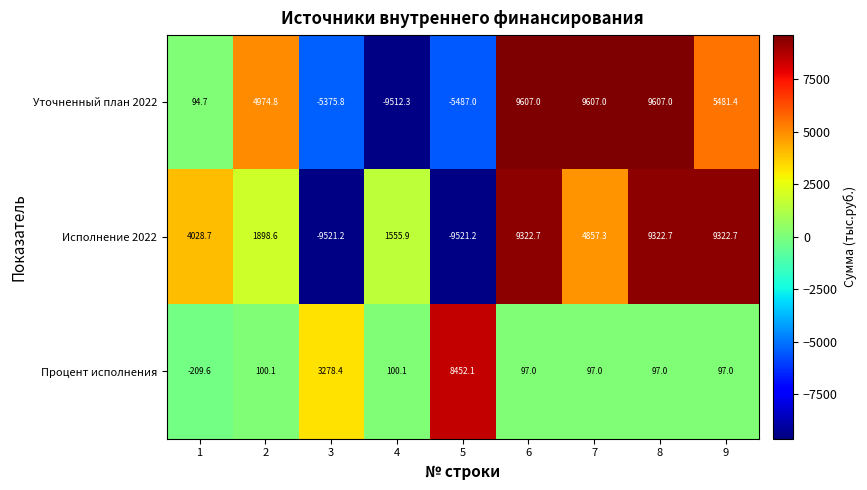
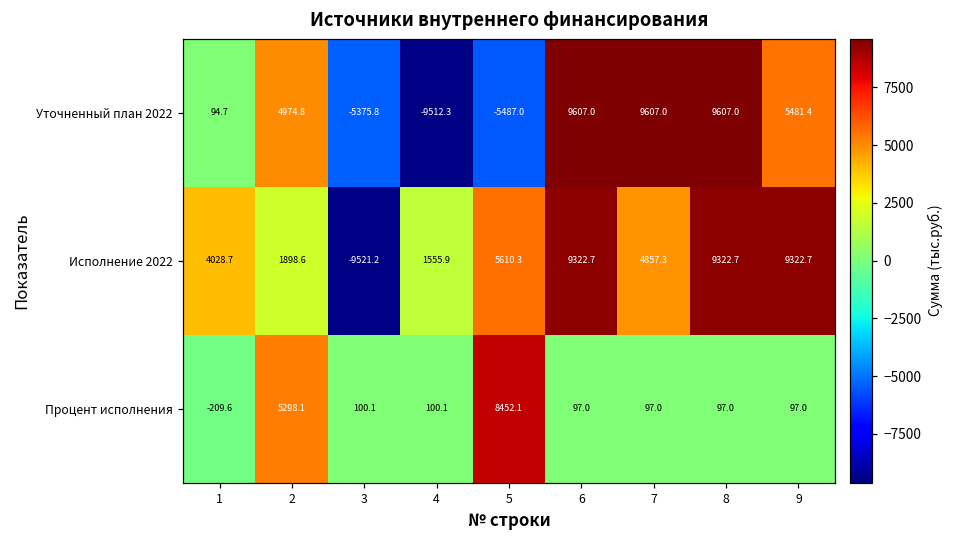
Исполнение 2022, 5: -9521.2 -> 5610.3
Процент исполнения, 2: 100.1 -> 5298.1
Процент исполнения, 3: 3278.4 -> 100.1
